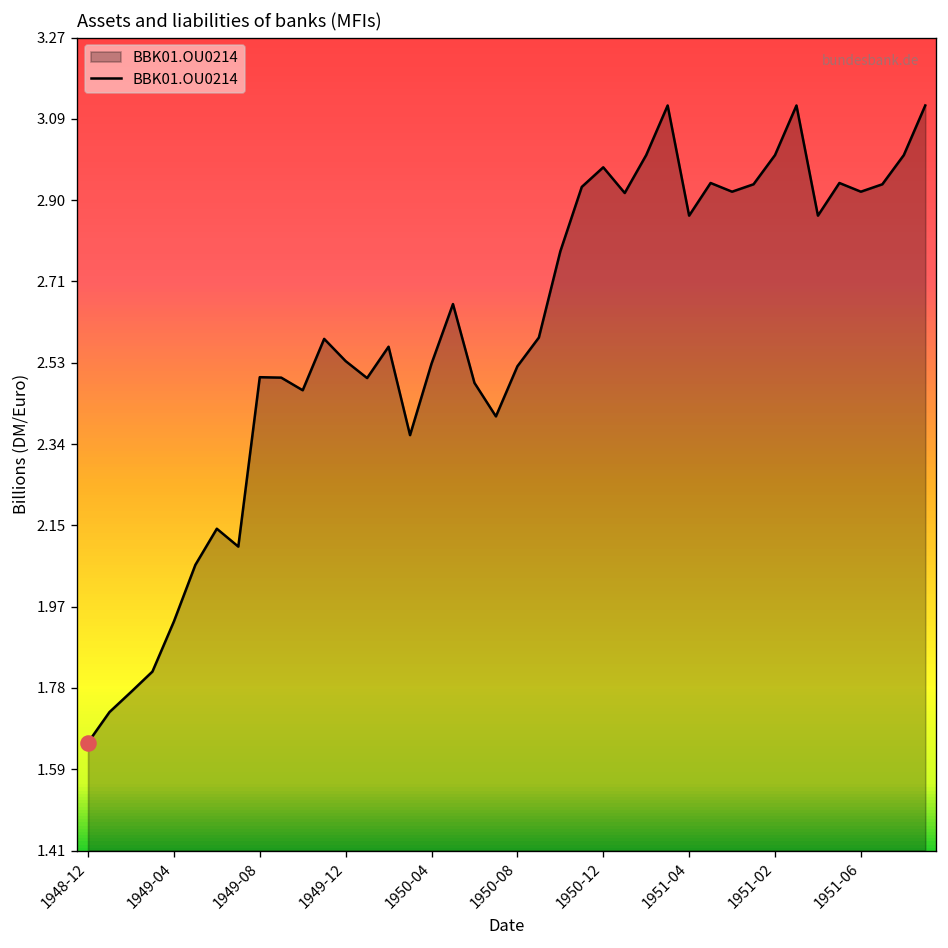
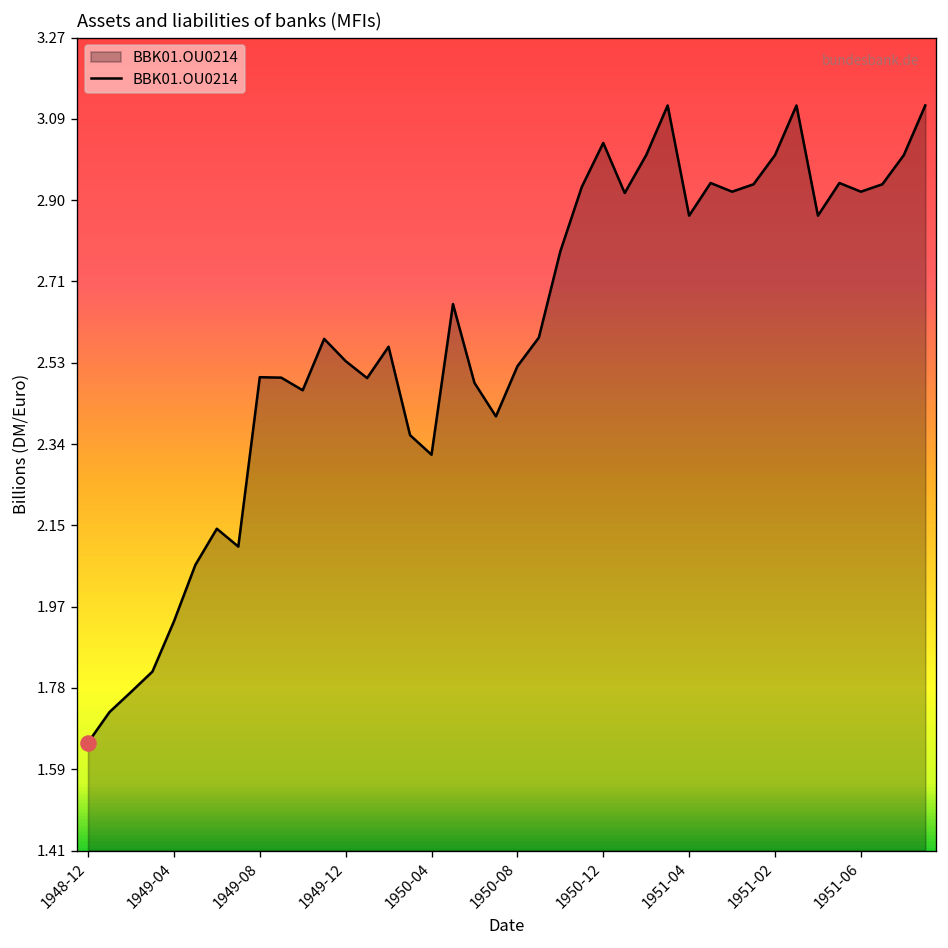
BBK01.OU0214, 1950-04: 2.52 -> 2.32
BBK01.OU0214, 1950-12: 2.98 -> 3.03
